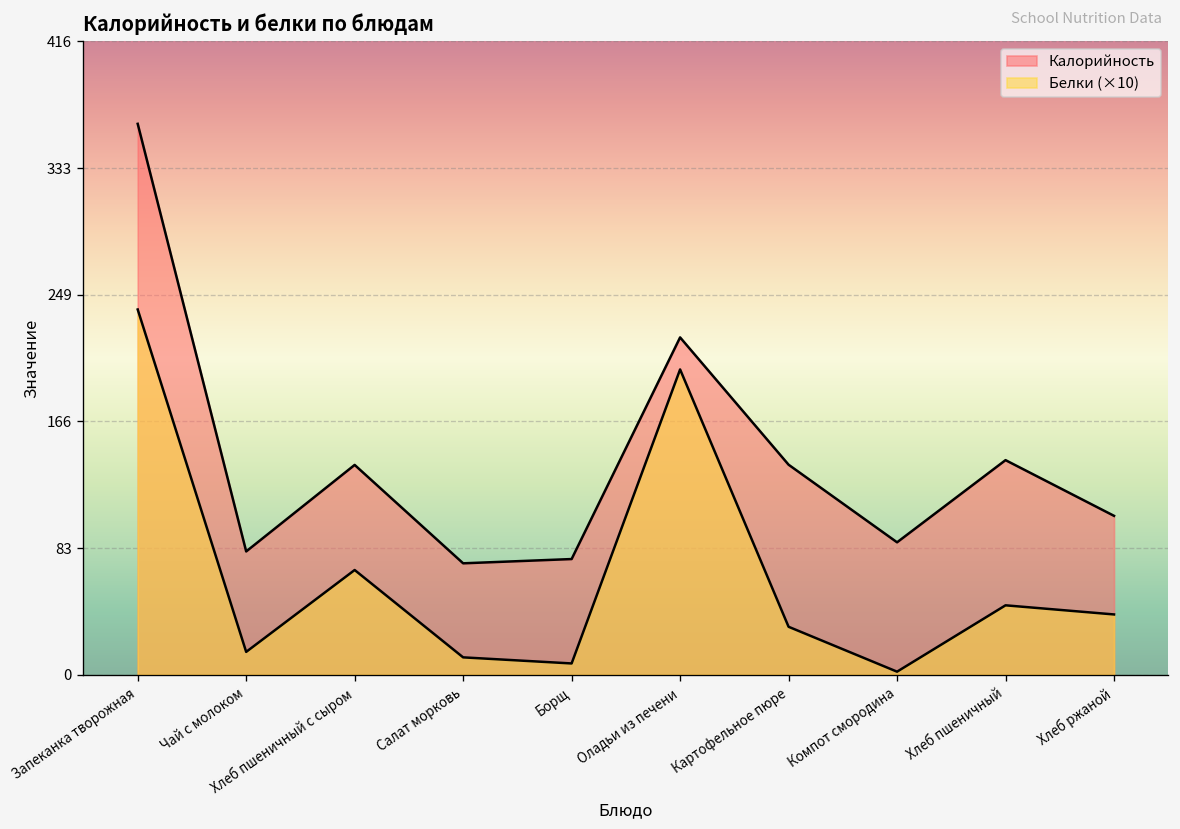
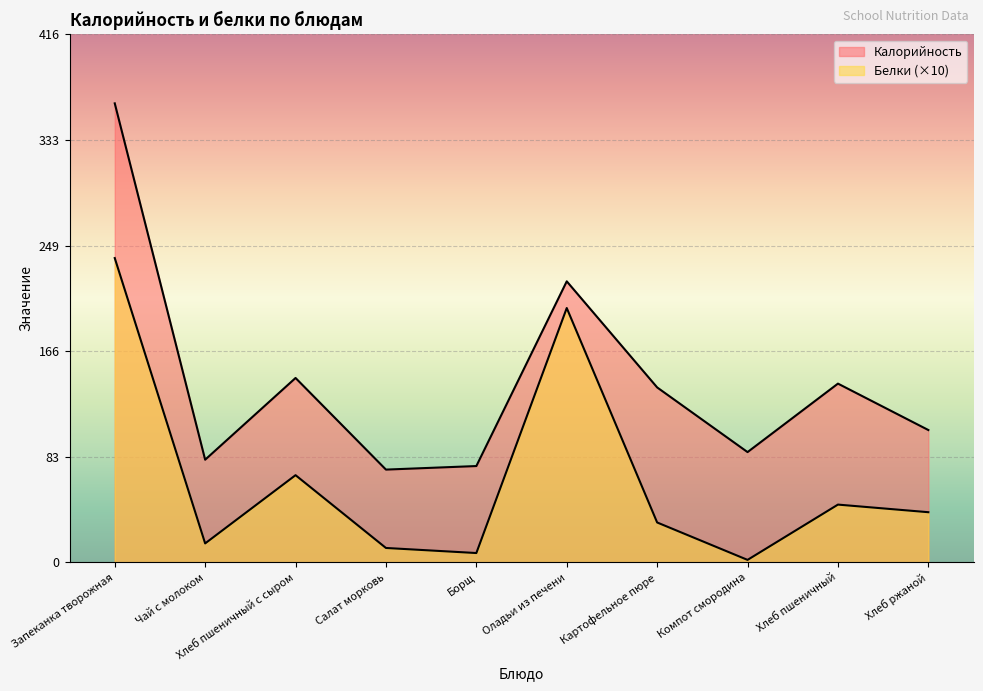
Калорийность, Хлеб пшеничный с сыром: 138 -> 145
